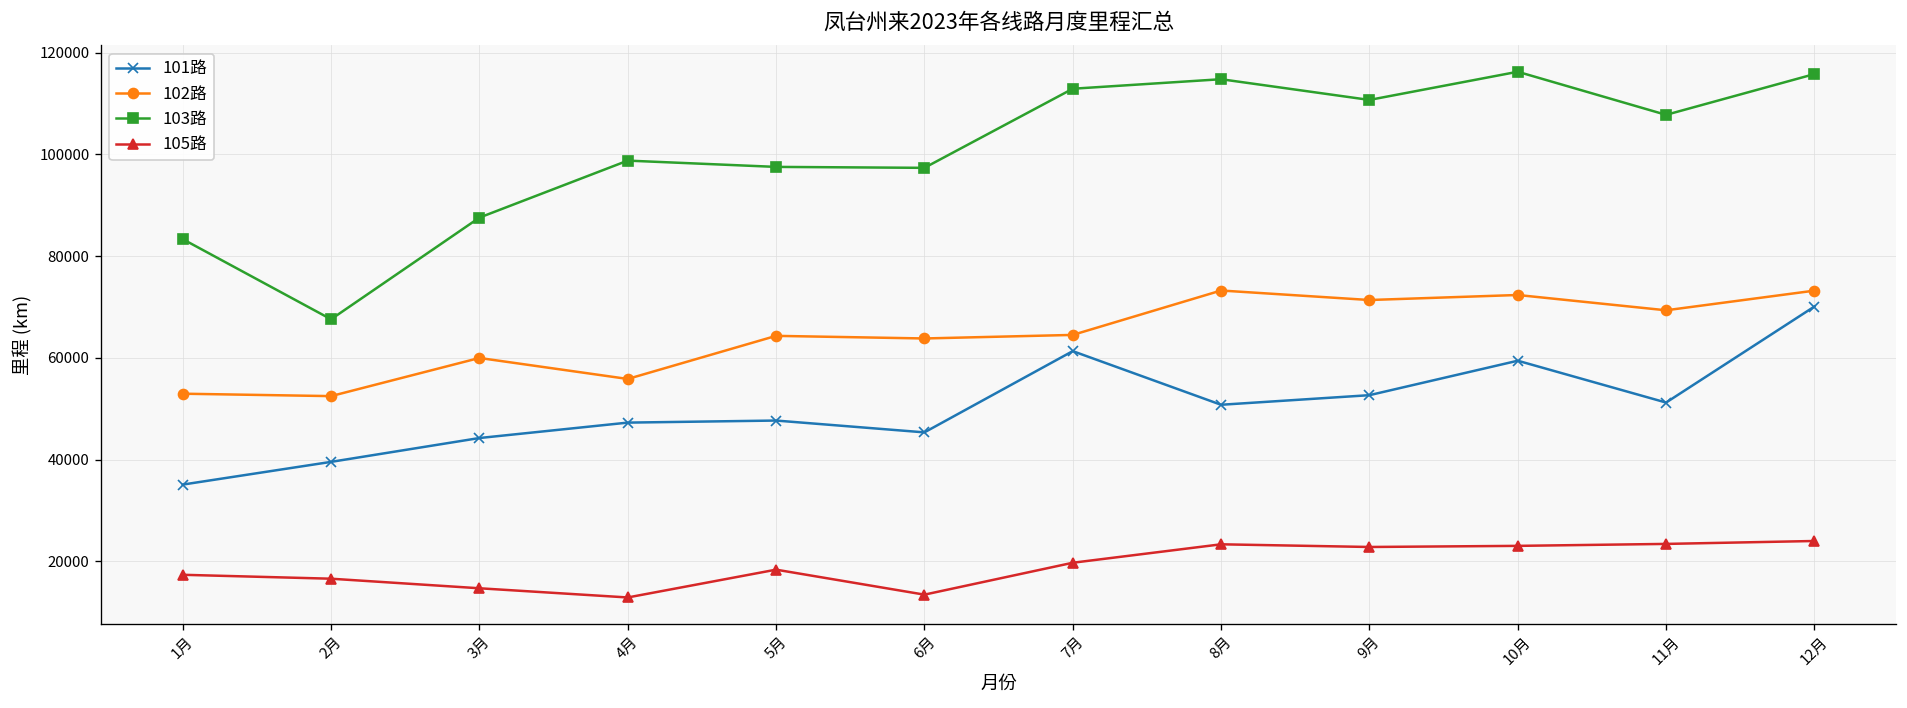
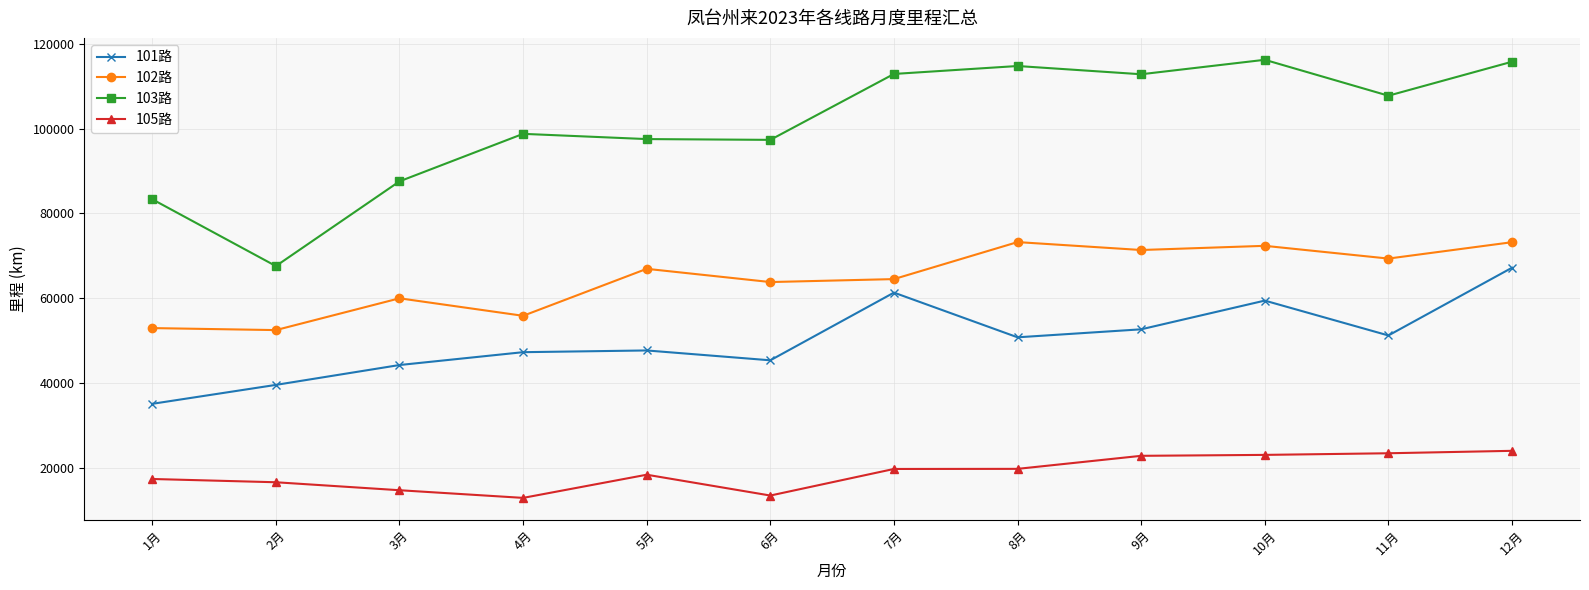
102路, 5月: 64000 -> 67000
105路, 8月: 23000 -> 20000
103路, 9月: 111000 -> 113000
101路, 12月: 70000 -> 67000
